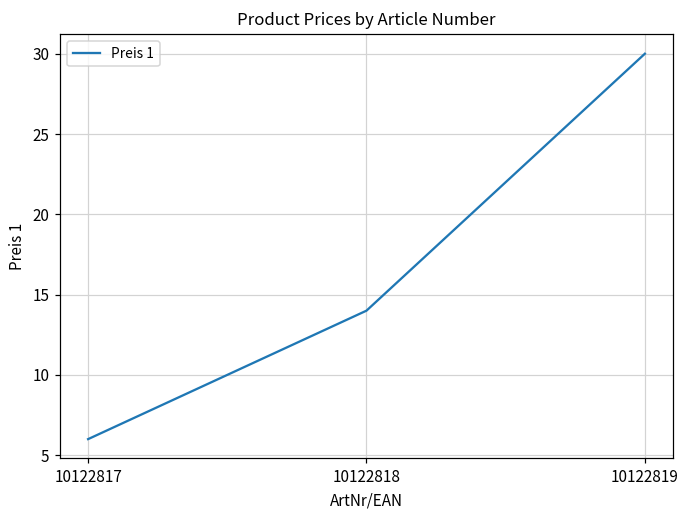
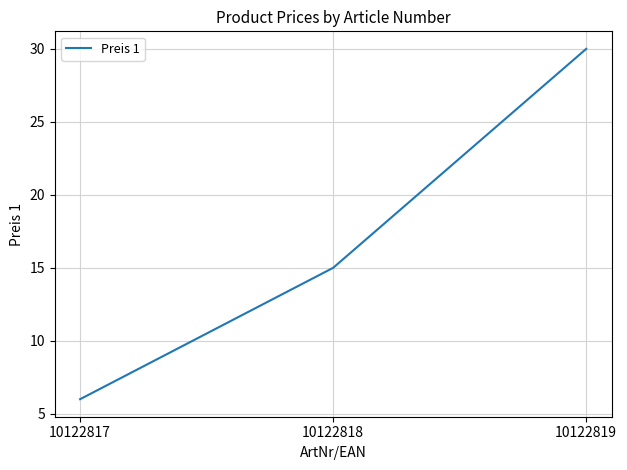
10122818: 14 -> 15
